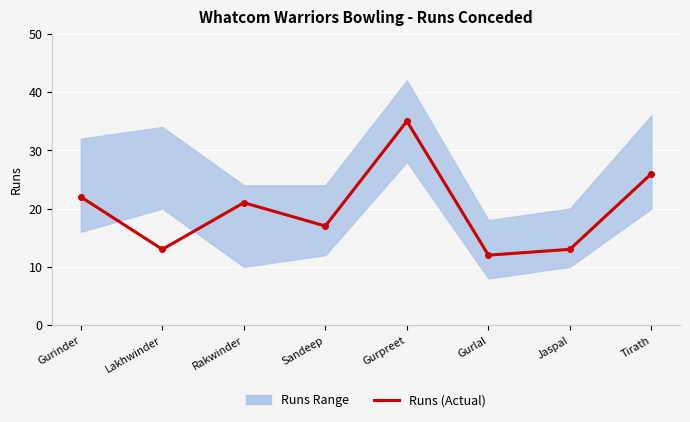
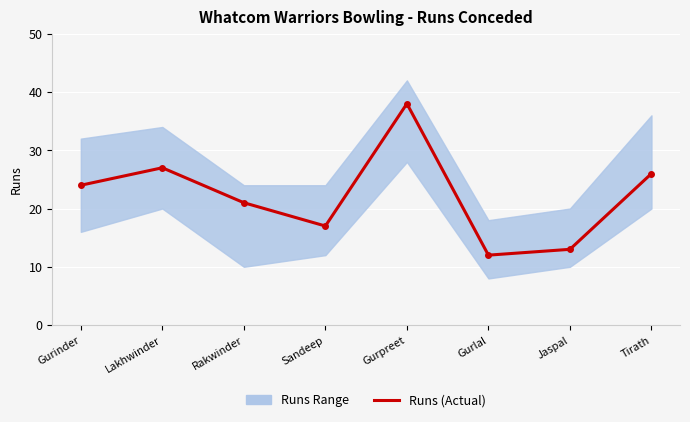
Runs (Actual), Gurinder: 22 -> 24
Runs (Actual), Lakhwinder: 13 -> 27
Runs (Actual), Gurpreet: 35 -> 38
